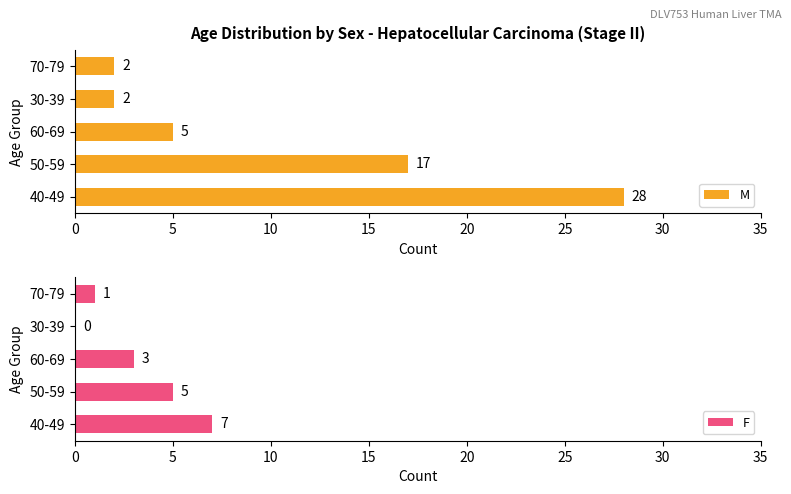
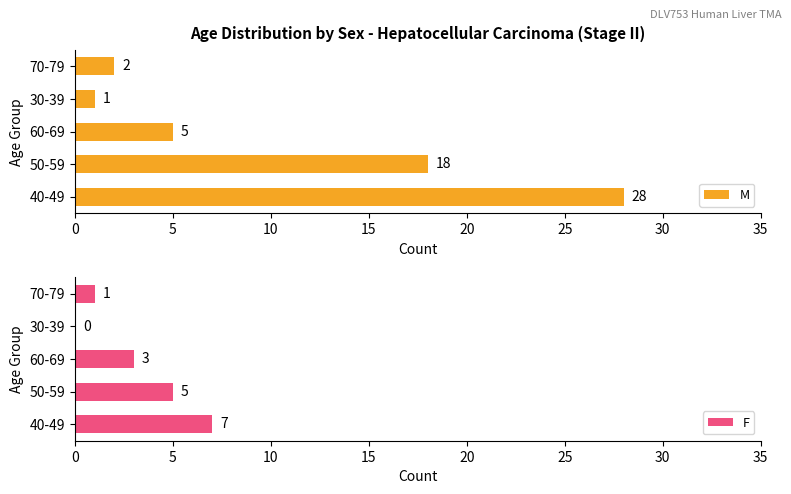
Age Distribution by Sex - Hepatocellular Carcinoma (Stage II), 30-39: 2 -> 1
Age Distribution by Sex - Hepatocellular Carcinoma (Stage II), 50-59: 17 -> 18
